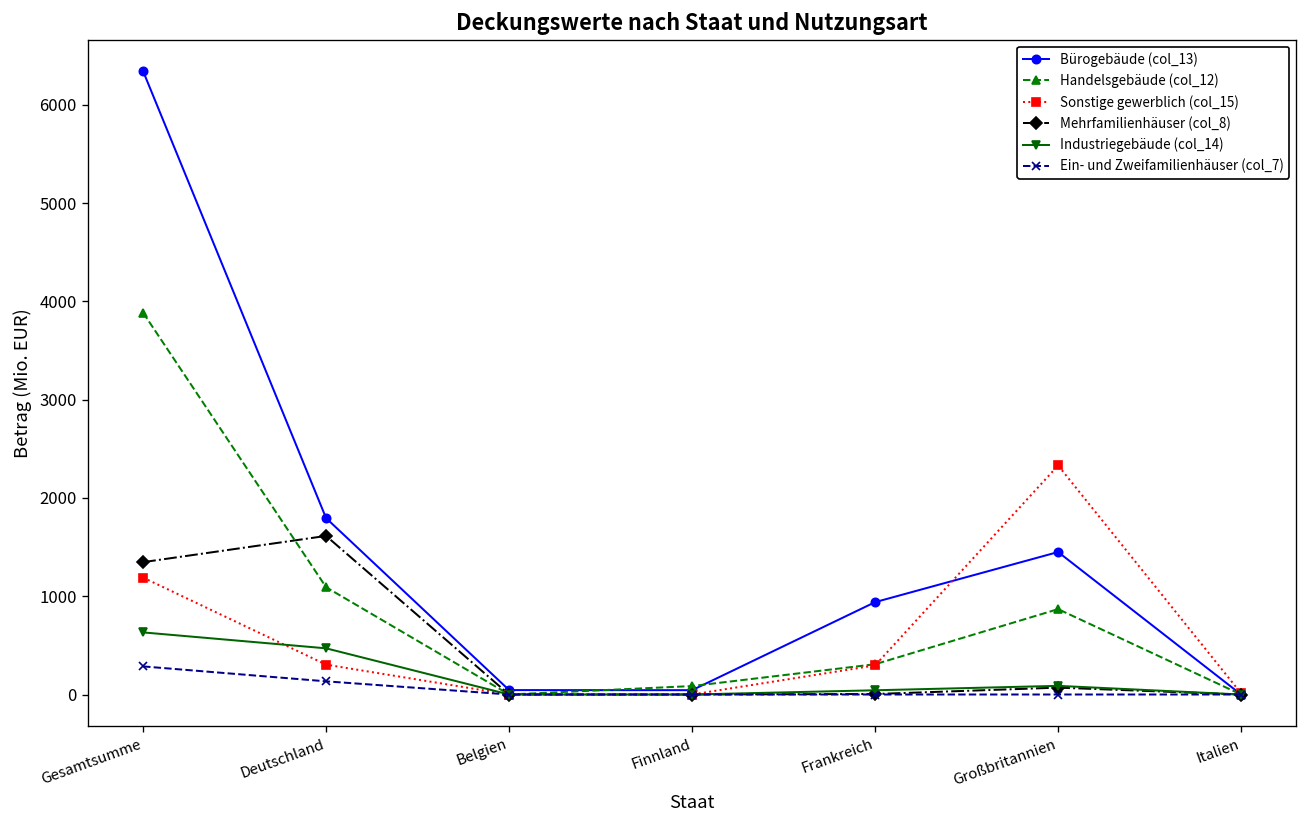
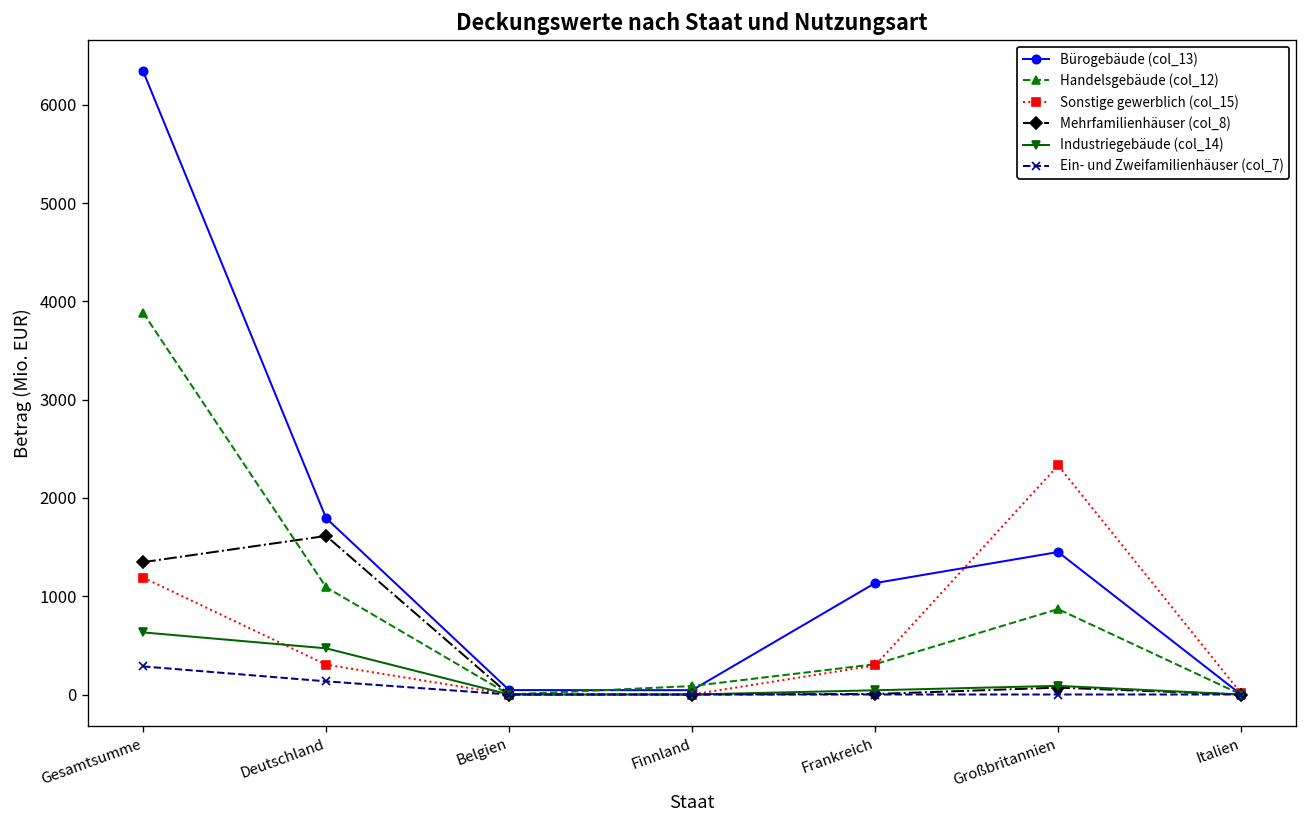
Bürogebäude (col_13), Frankreich: 900 -> 1100
